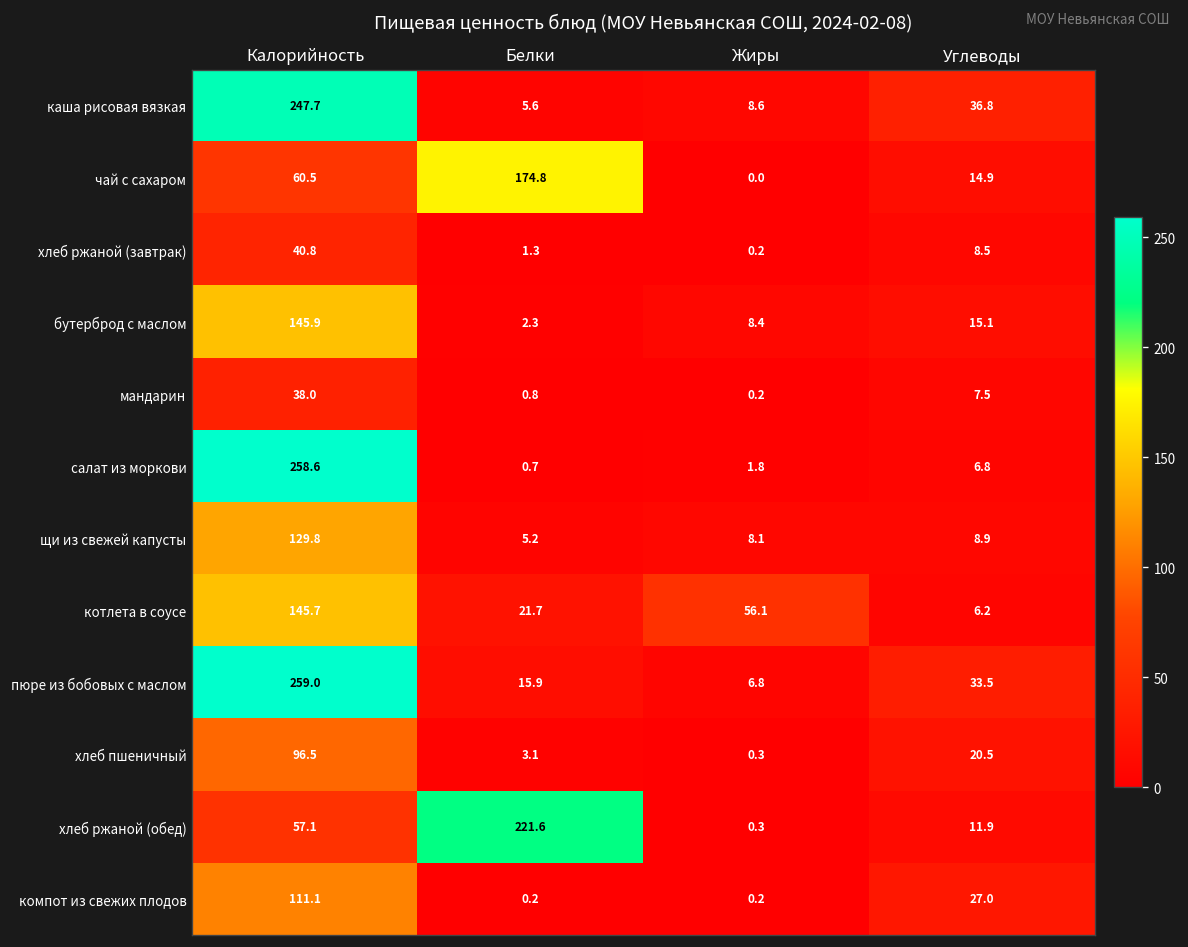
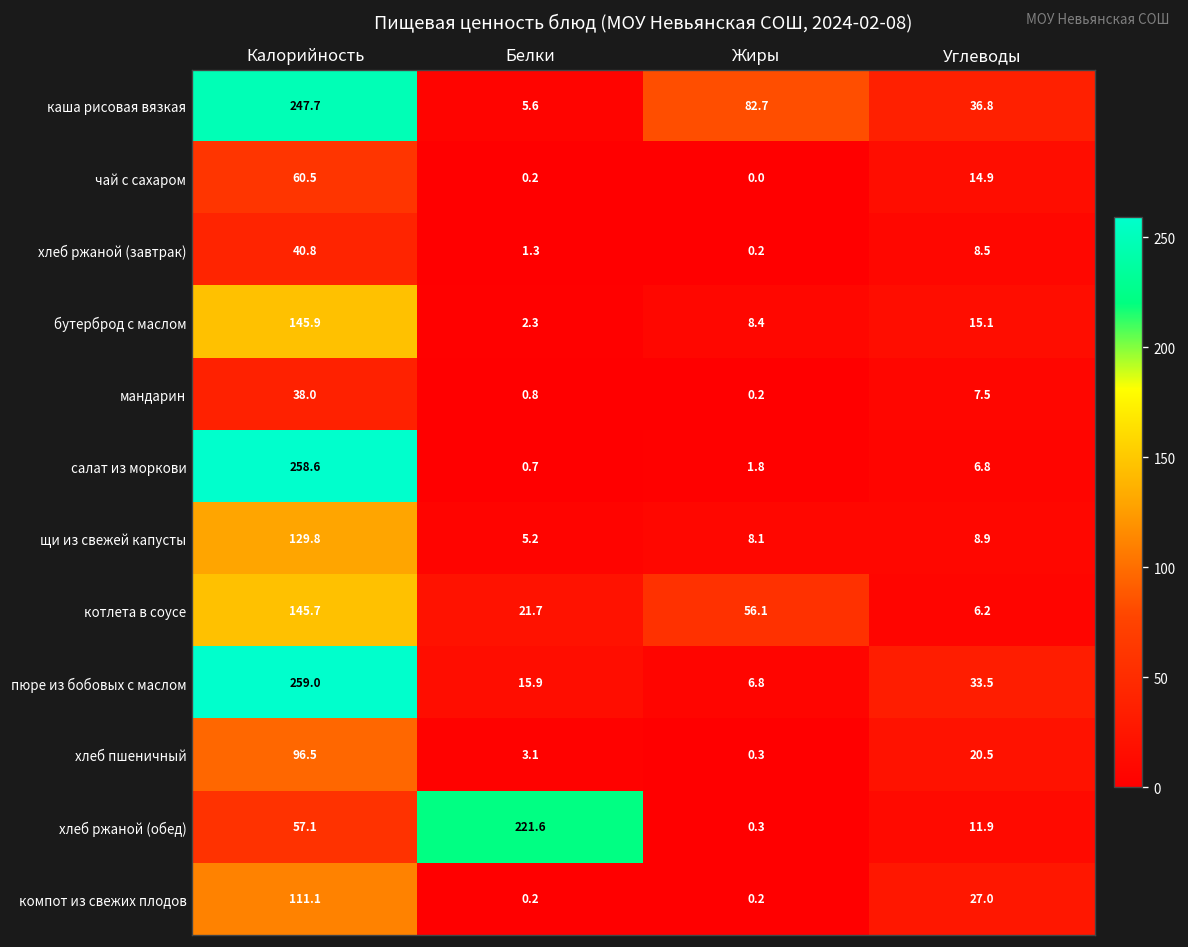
каша рисовая вязкая, Жиры: 8.6 -> 82.7
чай с сахаром, Белки: 174.8 -> 0.2
